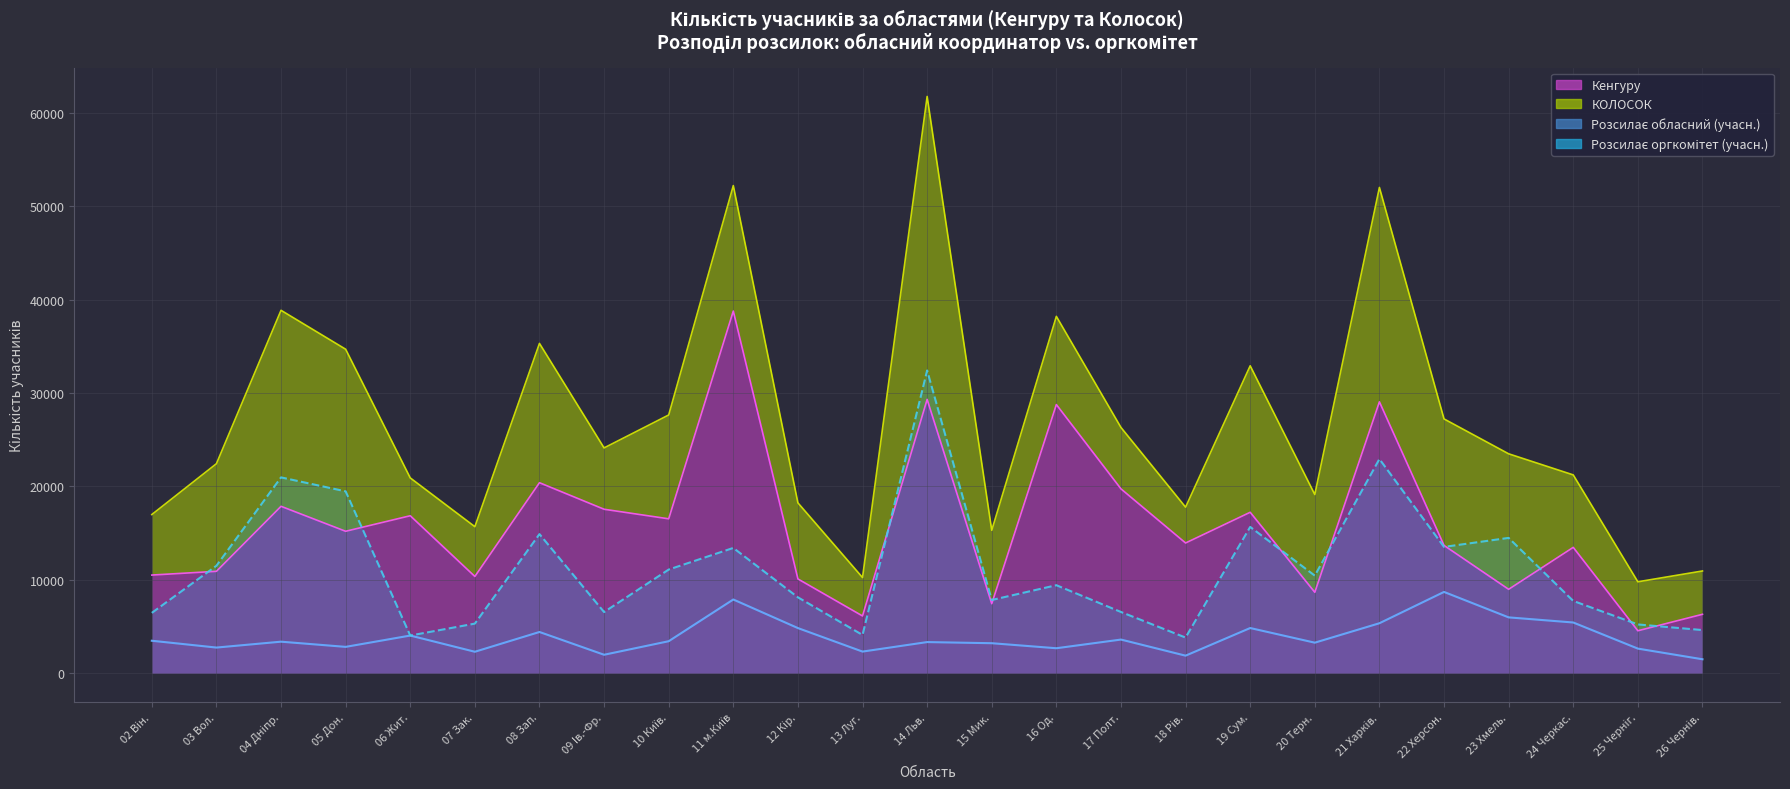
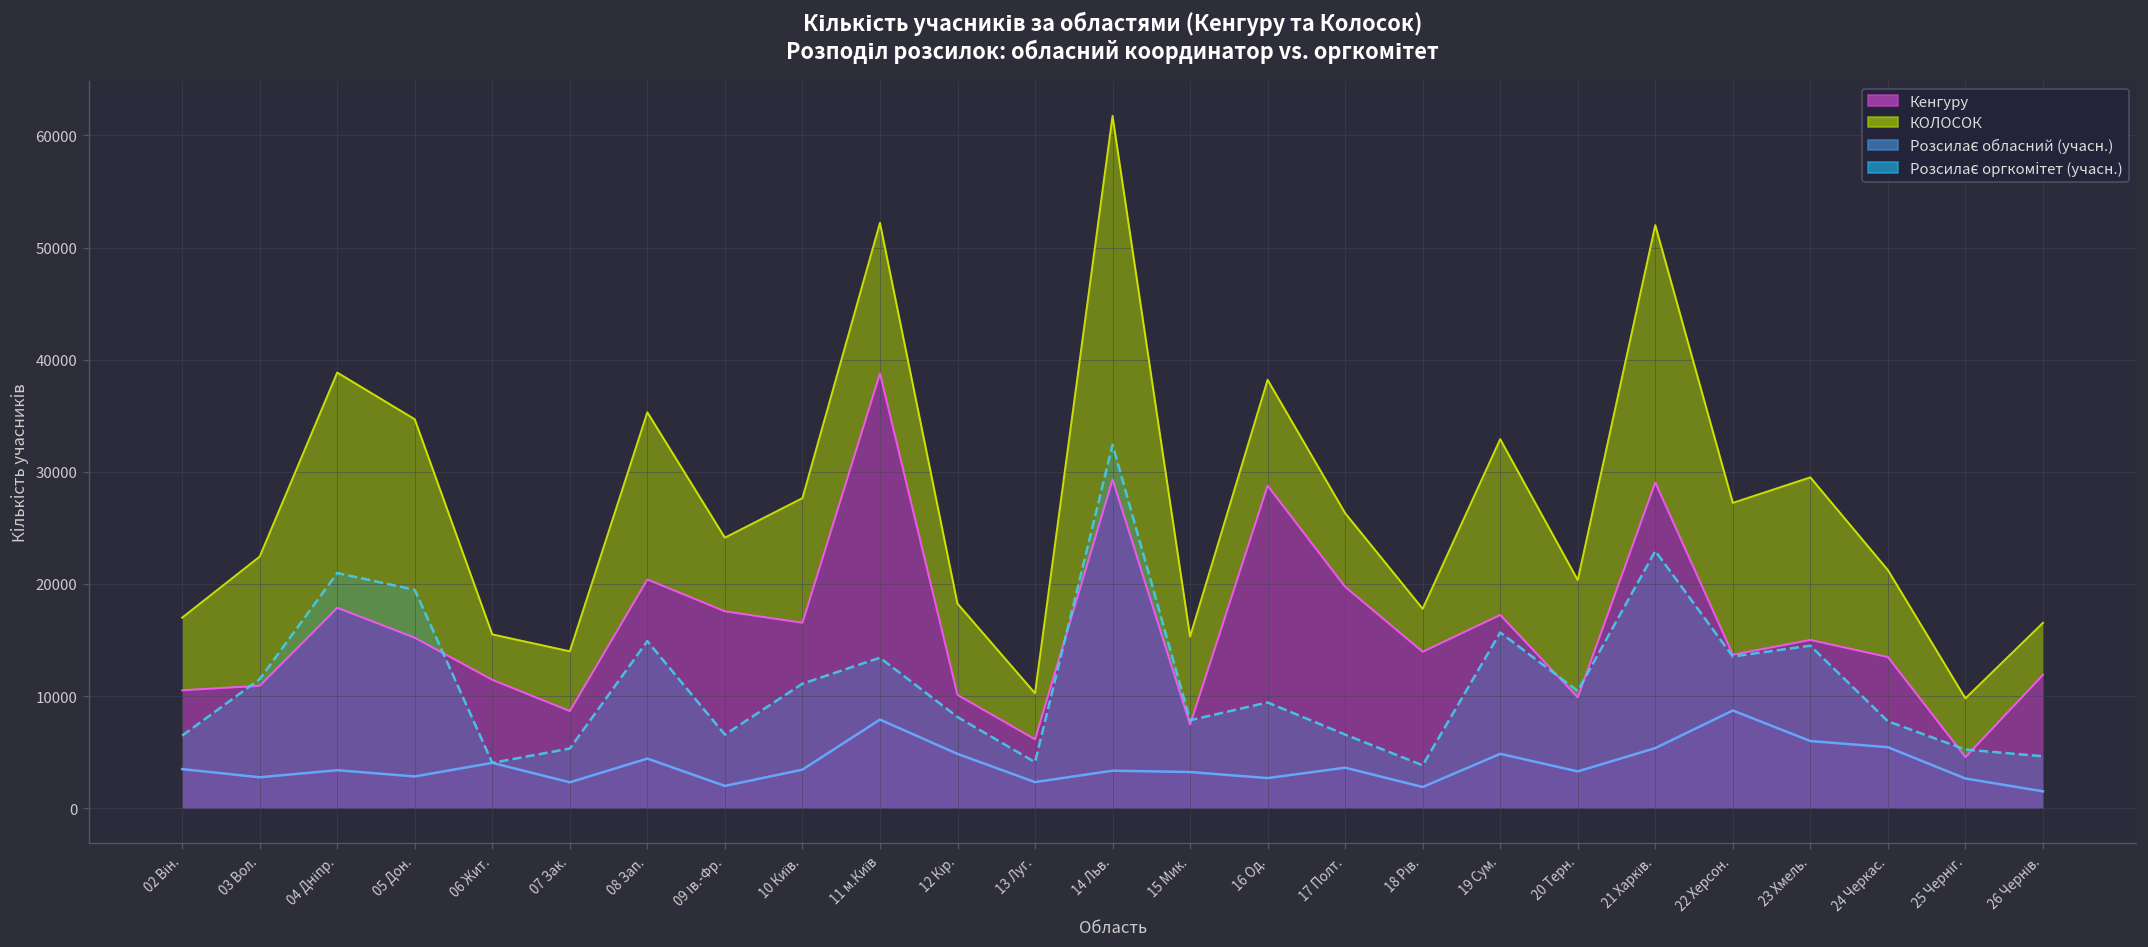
Кенгуру, 06 Жит.: 17000 -> 11000
Кенгуру, 07 Зак.: 10000 -> 9000
Кенгуру, 20 Терн.: 9000 -> 10000
Кенгуру, 23 Хмель.: 9000 -> 15000
Кенгуру, 26 Чернів.: 6000 -> 12000
